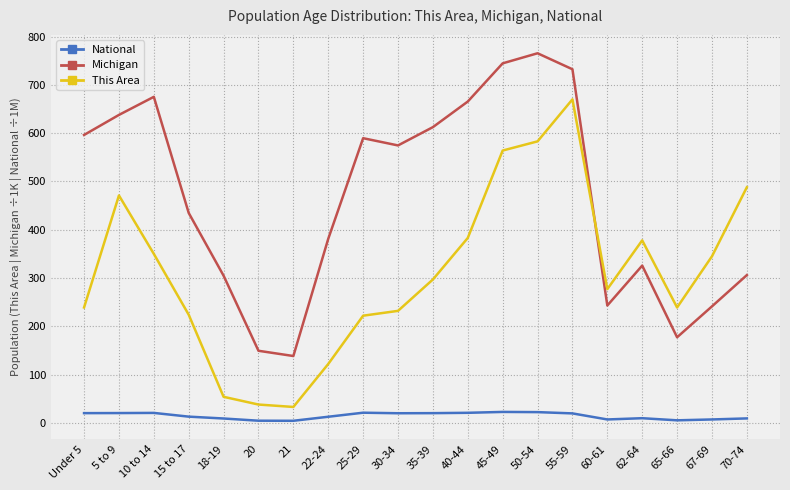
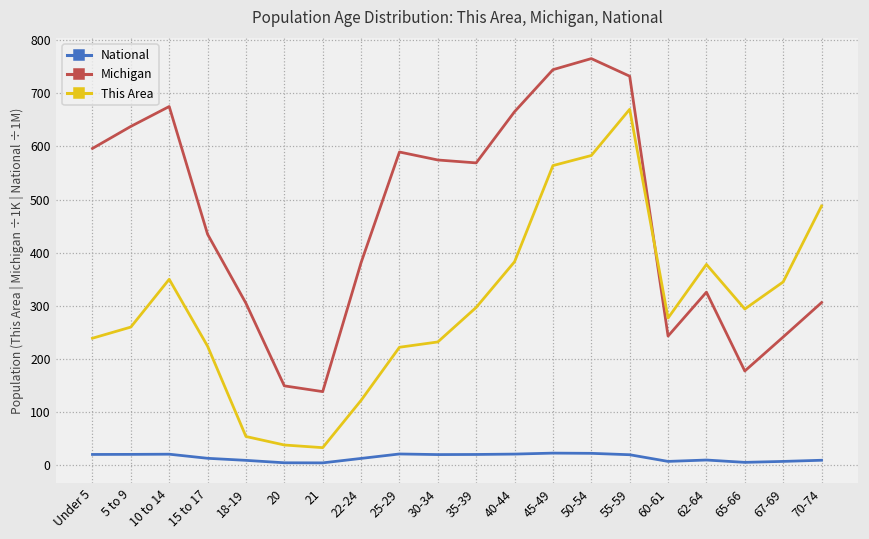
This Area, 5 to 9: 470 -> 260
Michigan, 35-39: 610 -> 570
This Area, 65-66: 240 -> 290
